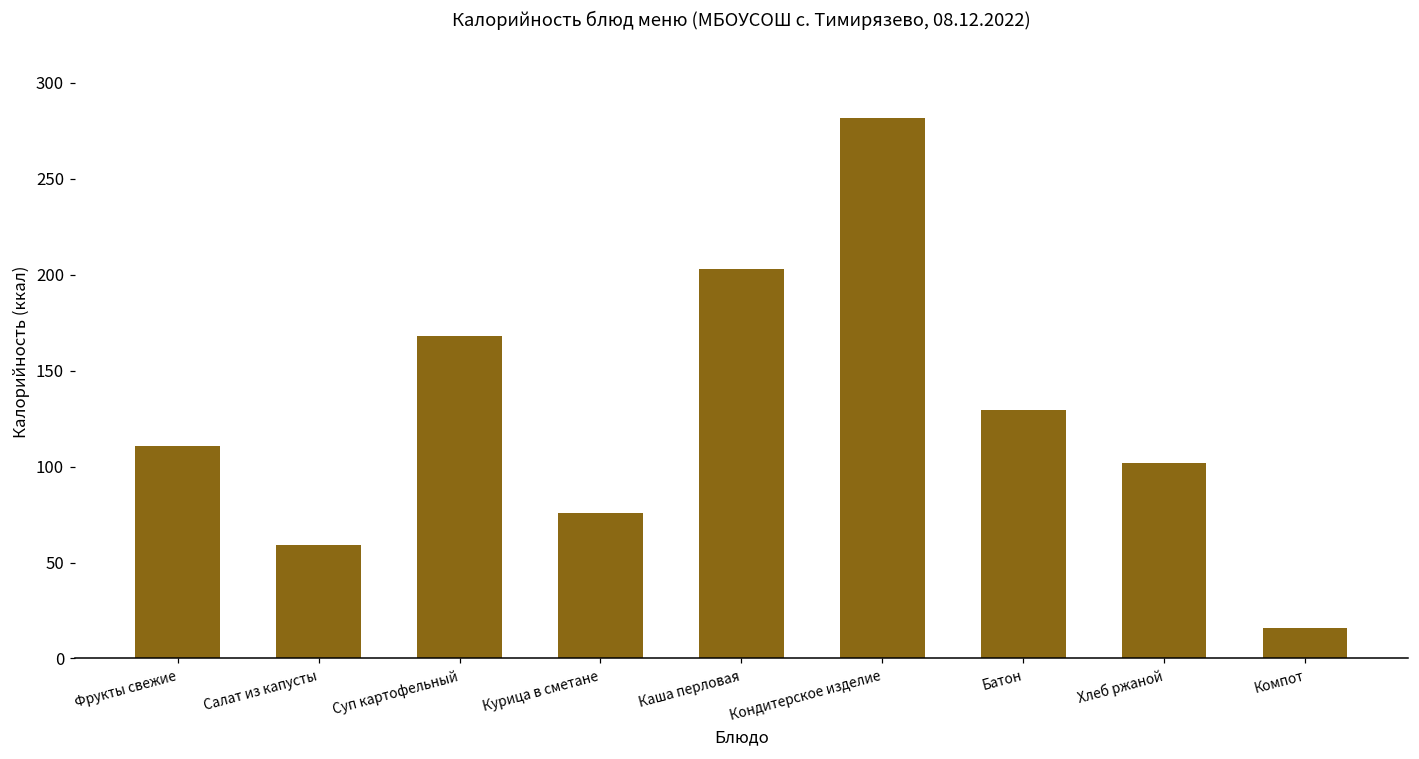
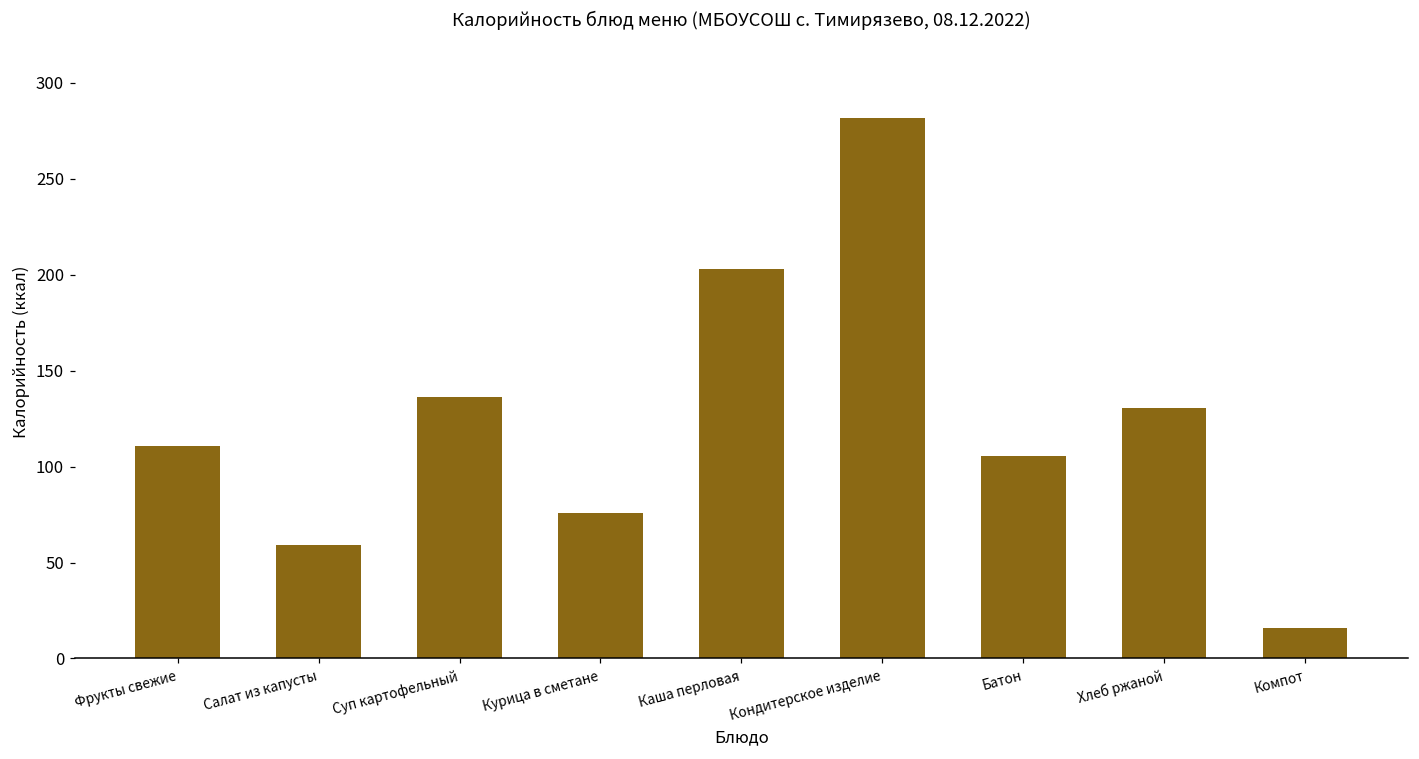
Суп картофельный: 168 -> 136
Батон: 130 -> 105
Хлеб ржаной: 102 -> 131
